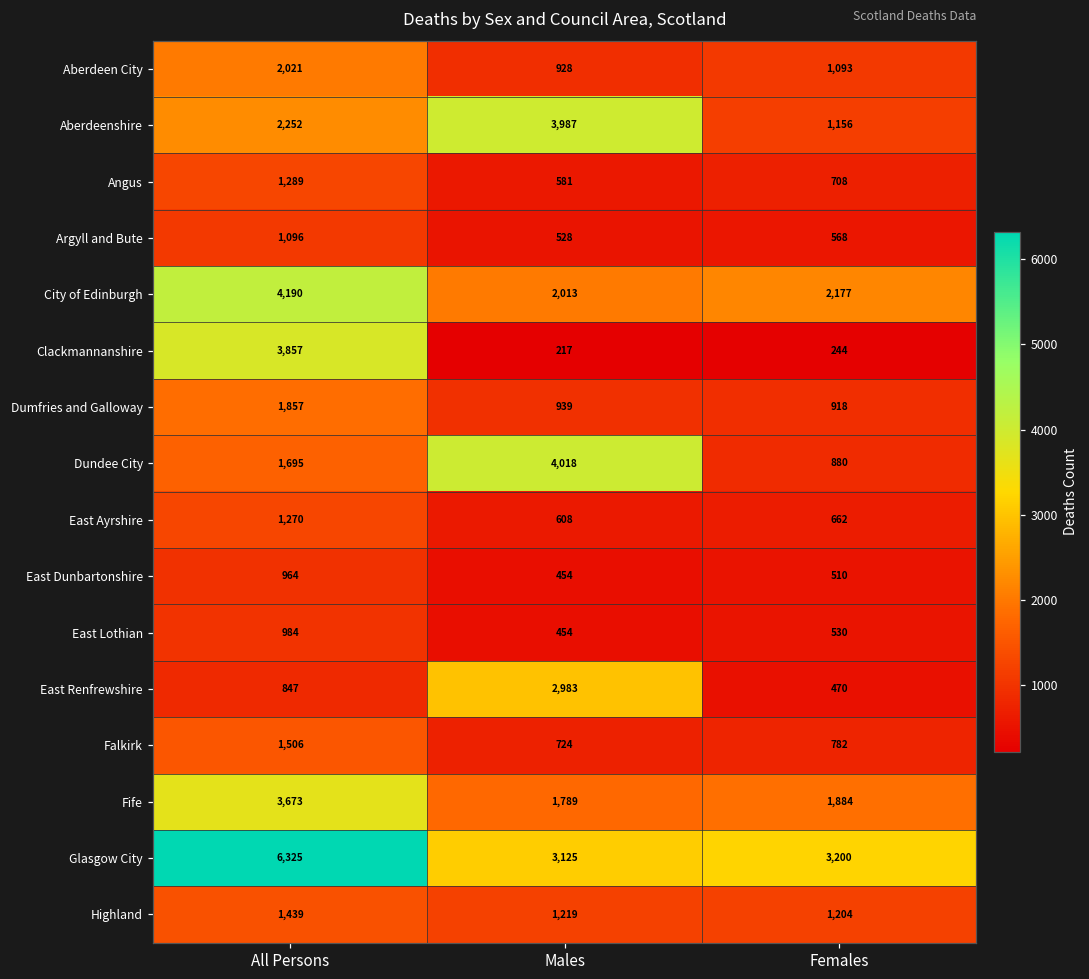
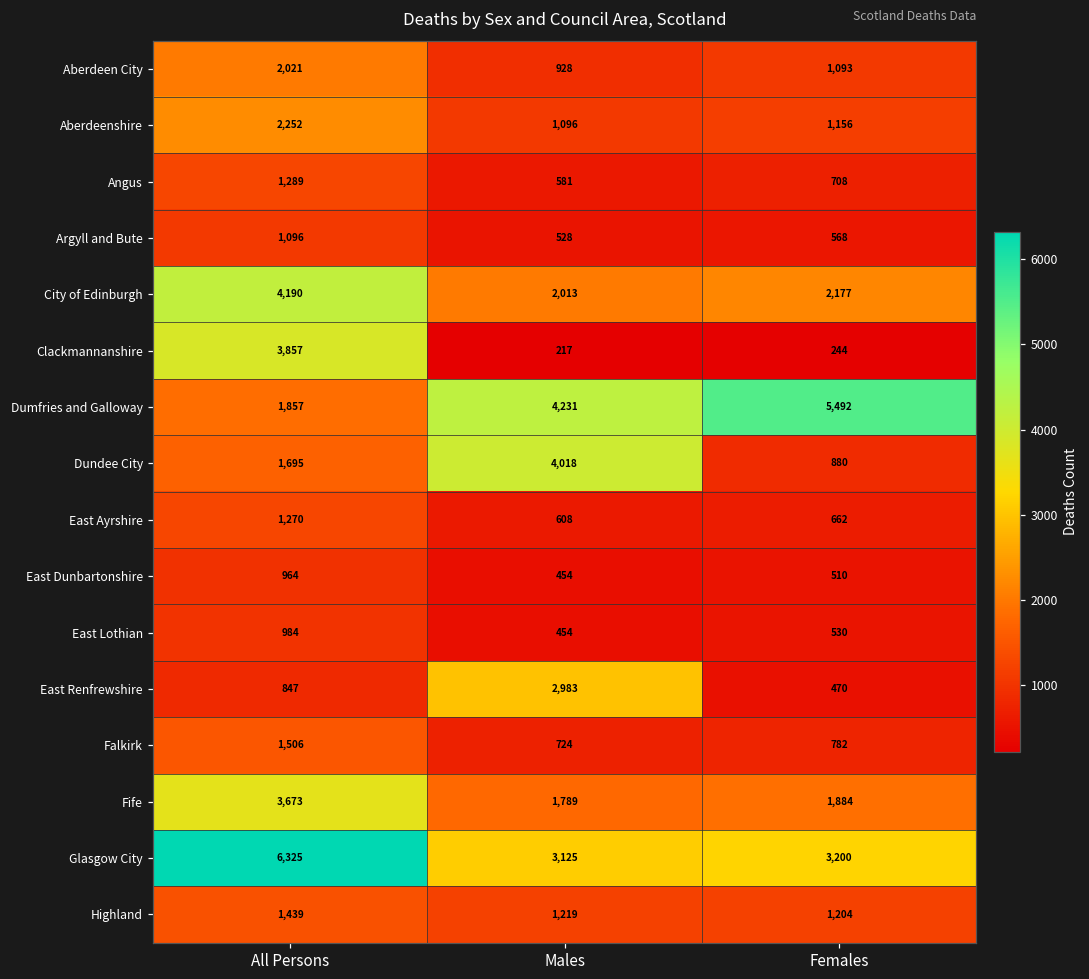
Aberdeenshire, Males: 3,987 -> 1,096
Dumfries and Galloway, Males: 939 -> 4,231
Dumfries and Galloway, Females: 918 -> 5,492
